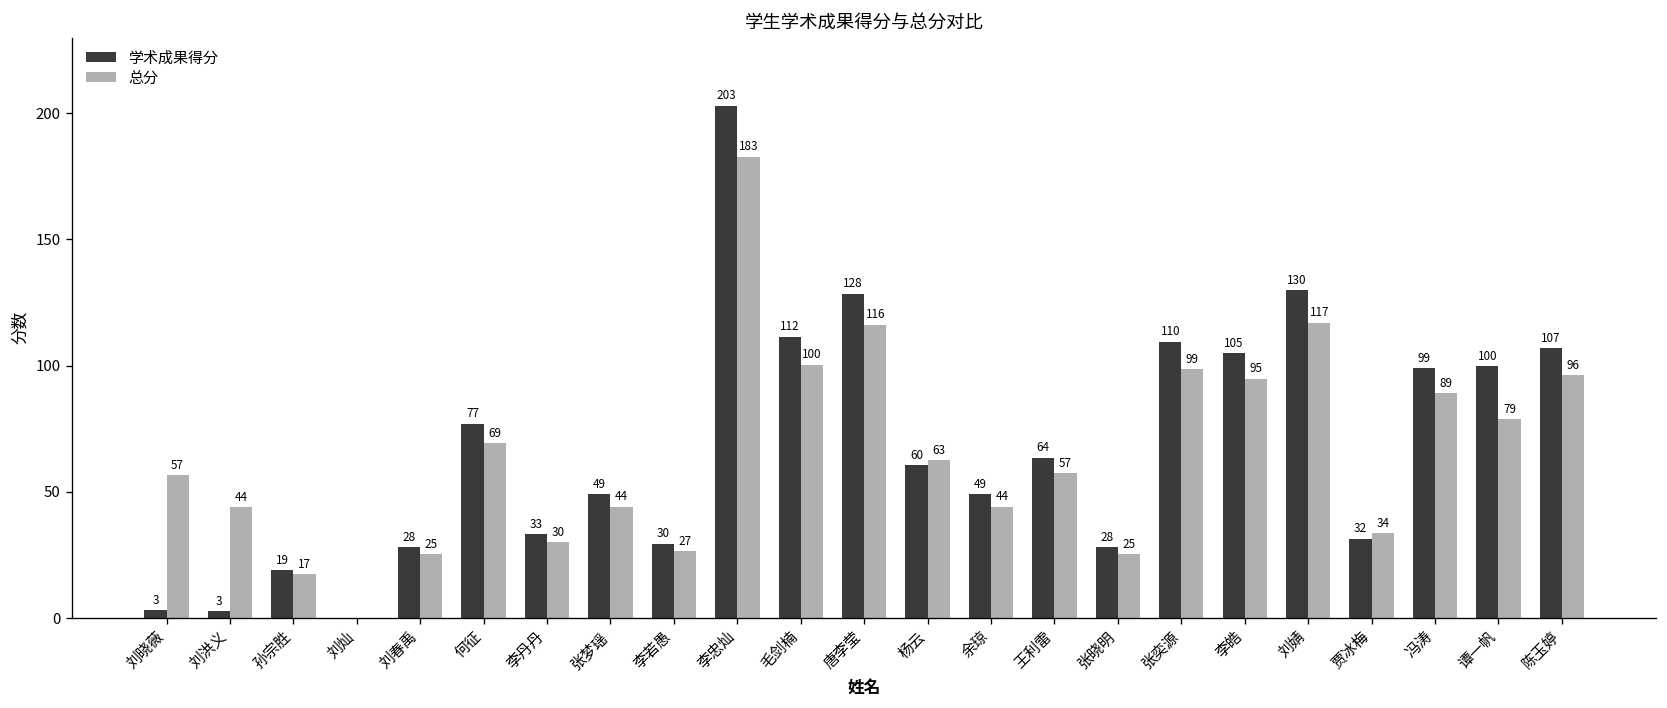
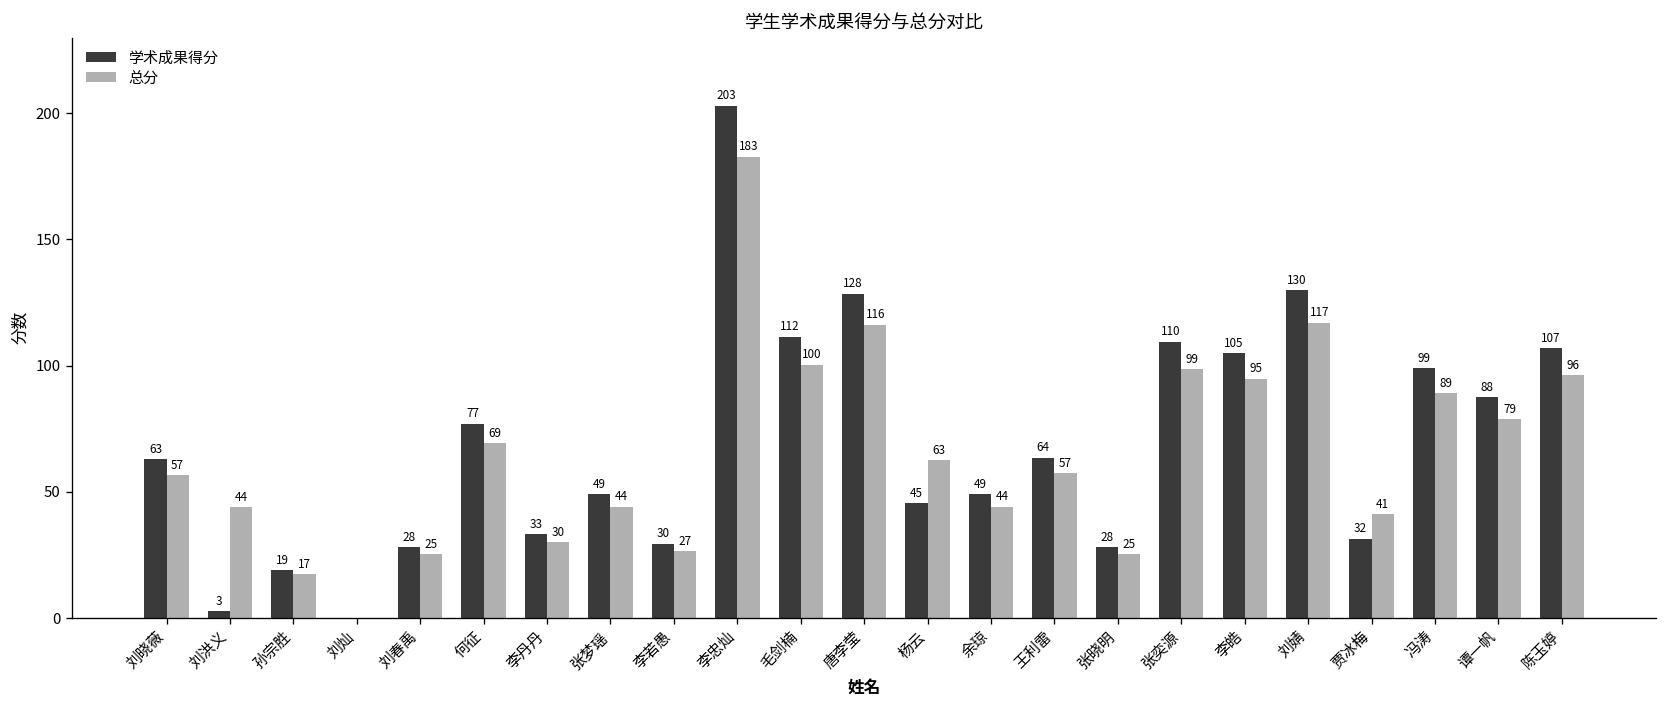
学术成果得分, 刘晓薇: 3 -> 63
学术成果得分, 杨云: 60 -> 45
总分, 贾冰梅: 34 -> 41
学术成果得分, 谭一帆: 100 -> 88
